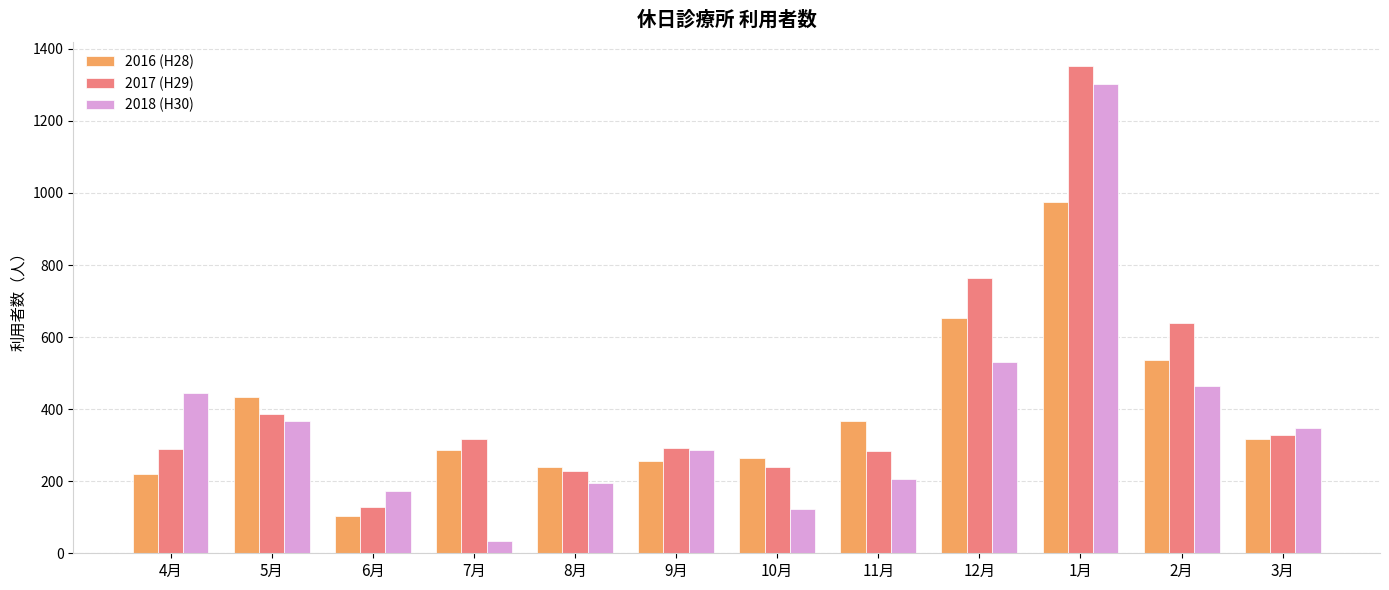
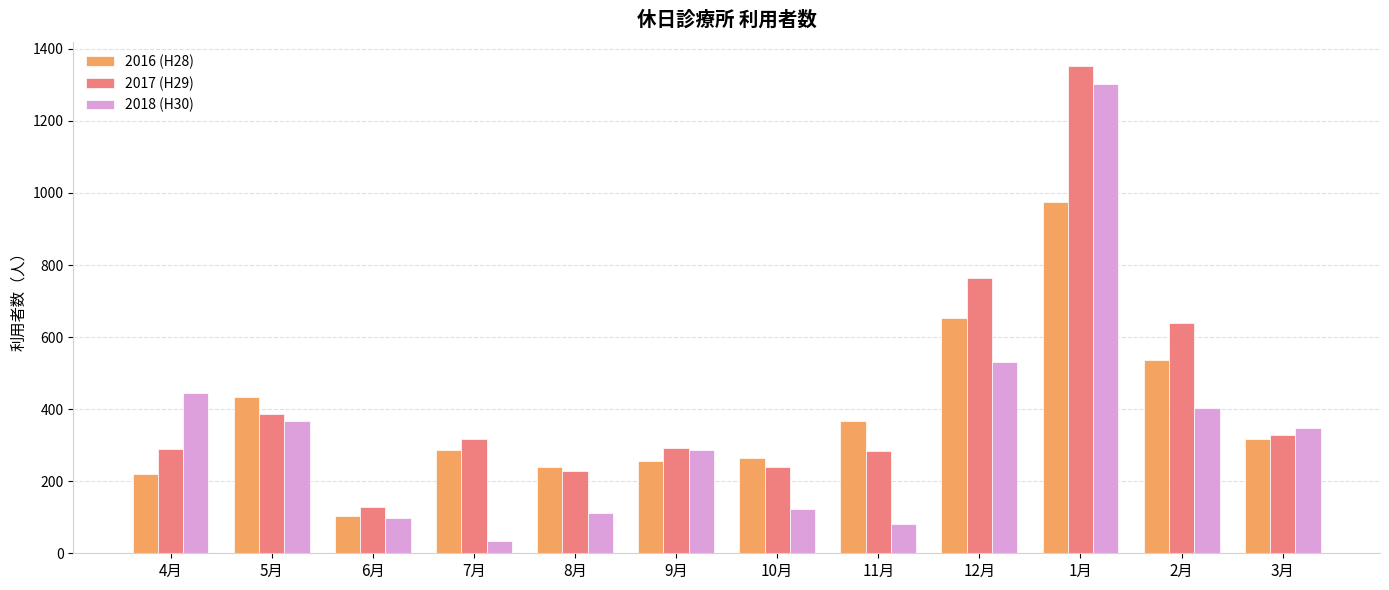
2018 (H30), 6月: 170 -> 100
2018 (H30), 8月: 200 -> 110
2018 (H30), 11月: 210 -> 80
2018 (H30), 2月: 470 -> 400
